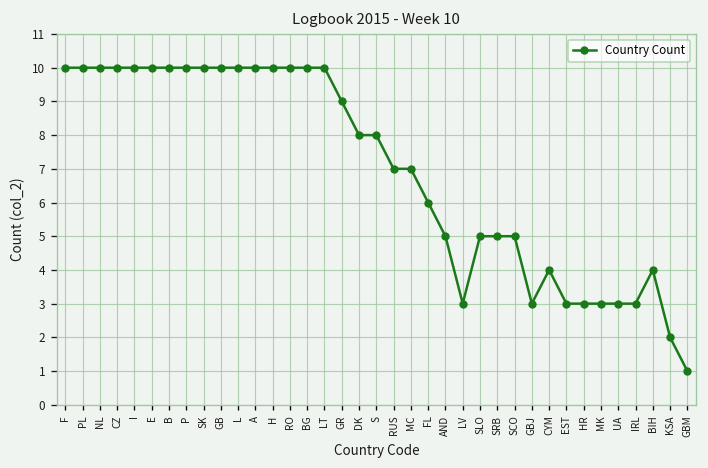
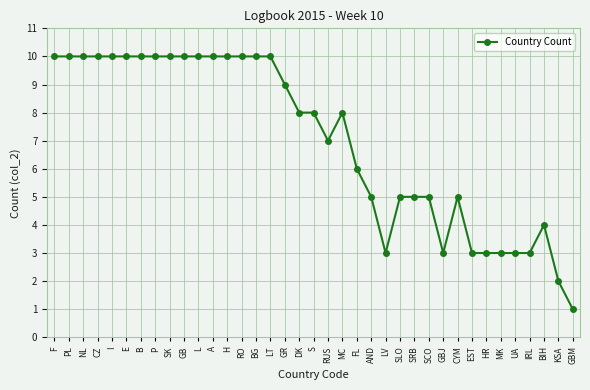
MC: 7 -> 8
CYM: 4 -> 5
